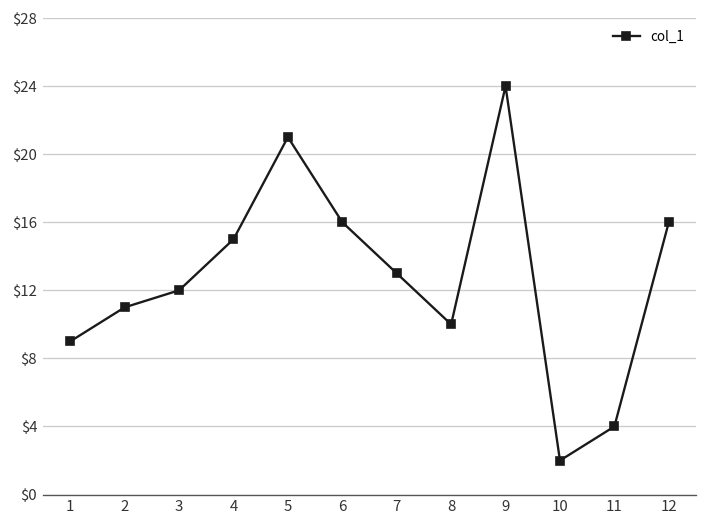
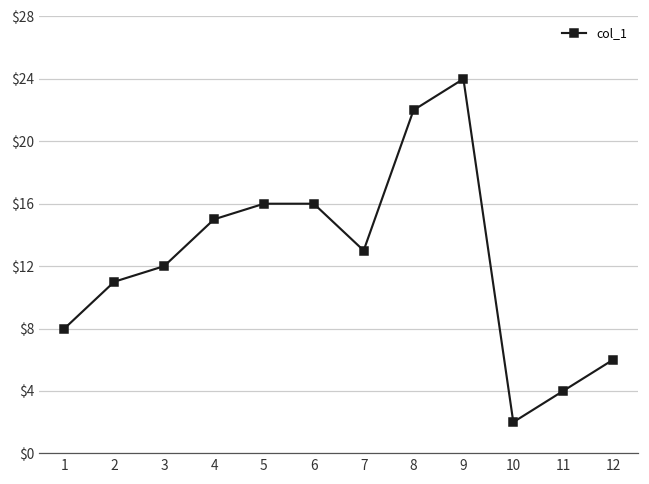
1: $9 -> $8
5: $21 -> $16
8: $10 -> $22
12: $16 -> $6
